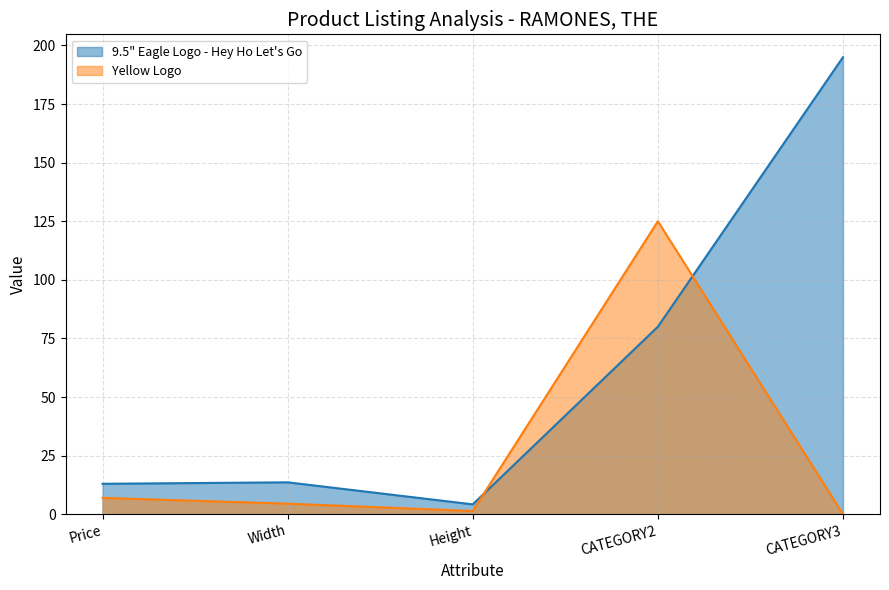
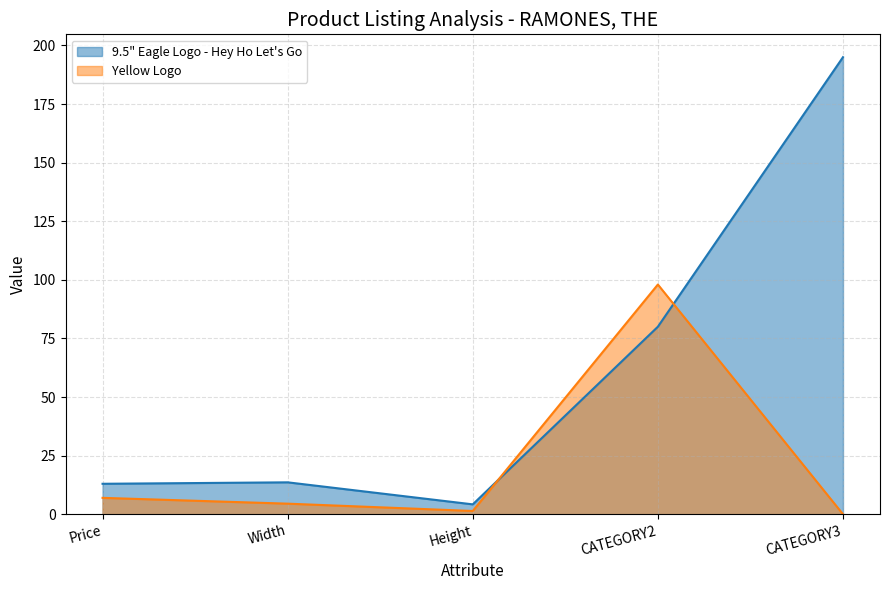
Yellow Logo, CATEGORY2: 125 -> 98
